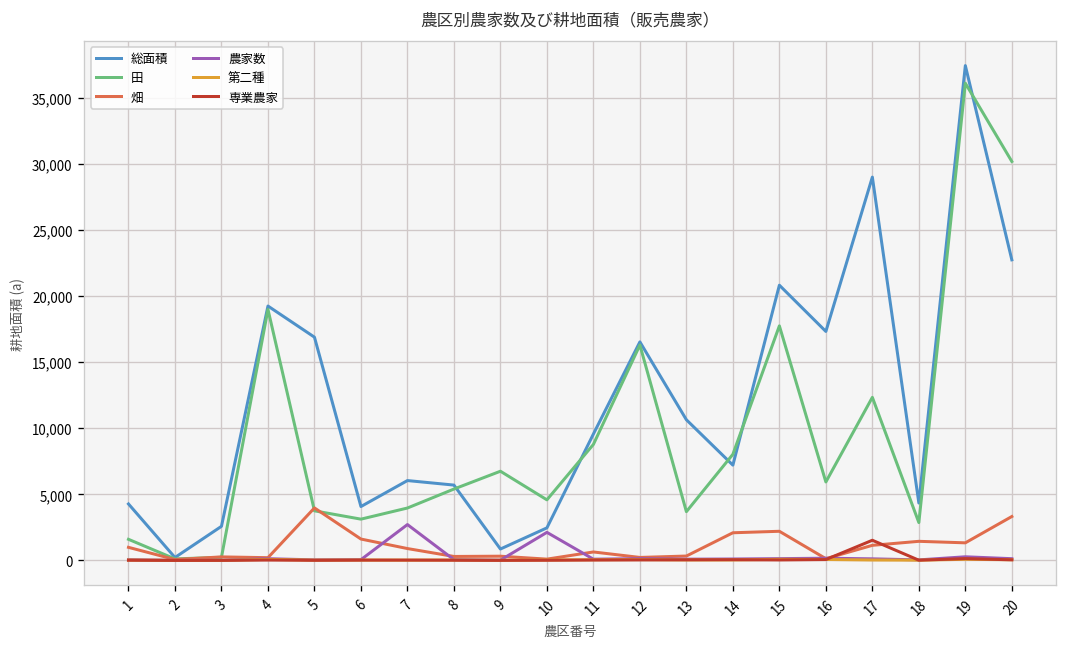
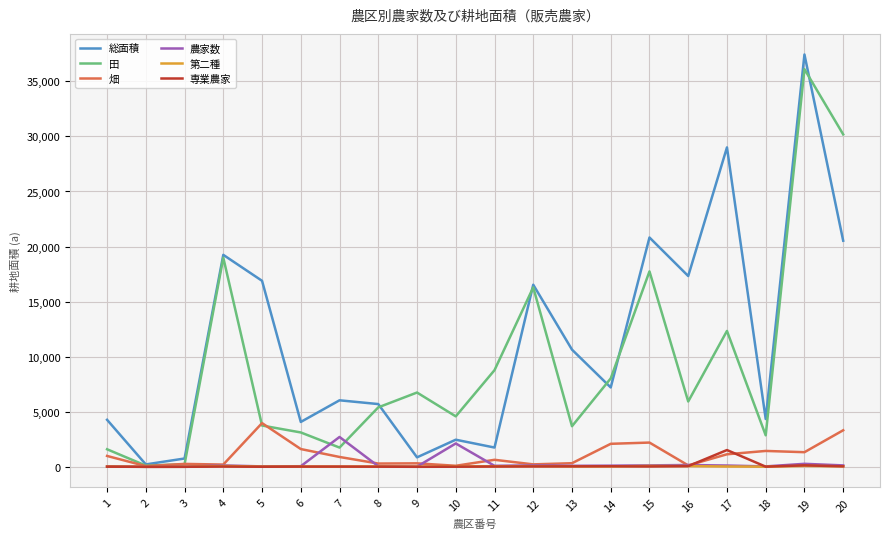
総面積, 3: 2,600 -> 800
田, 7: 4,000 -> 1,800
総面積, 11: 9,600 -> 1,800
総面積, 20: 22,700 -> 20,500
